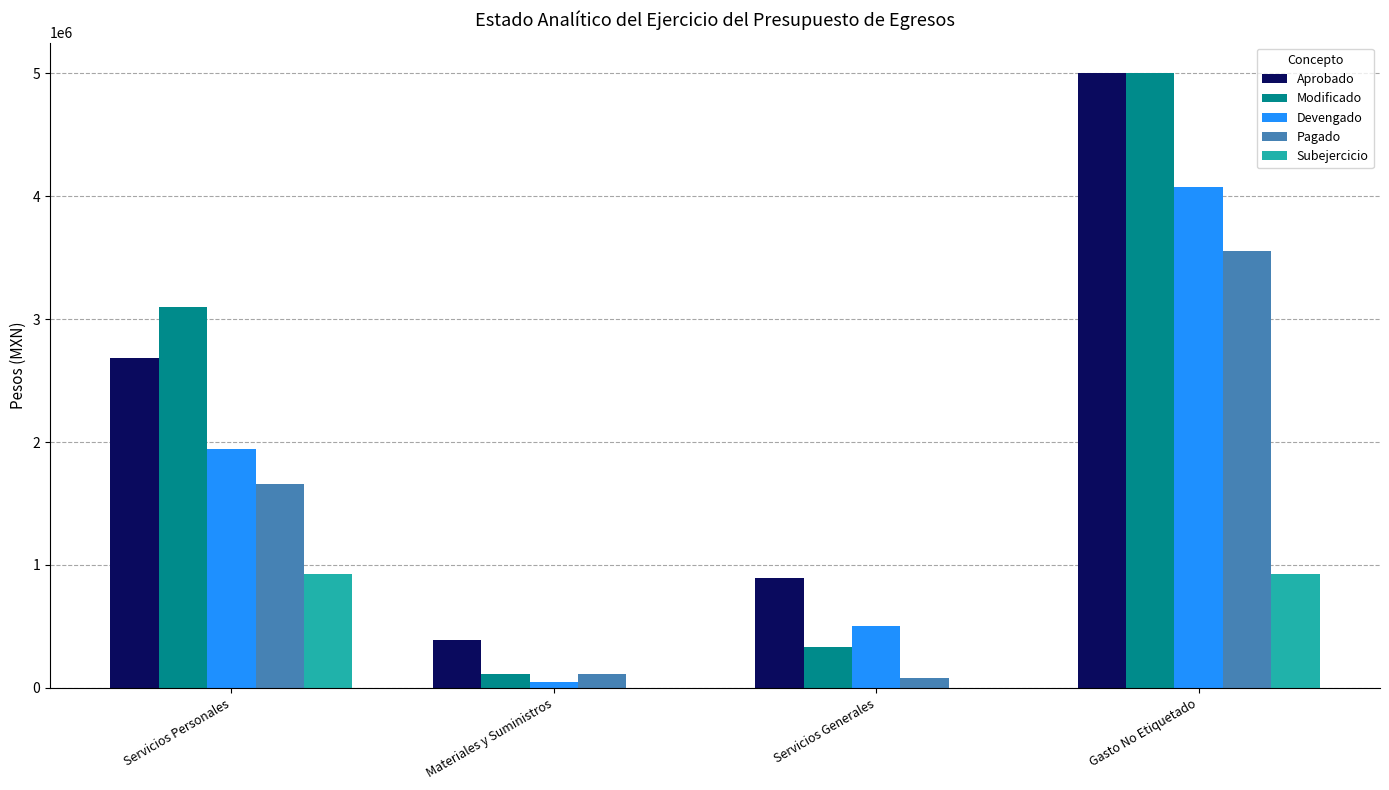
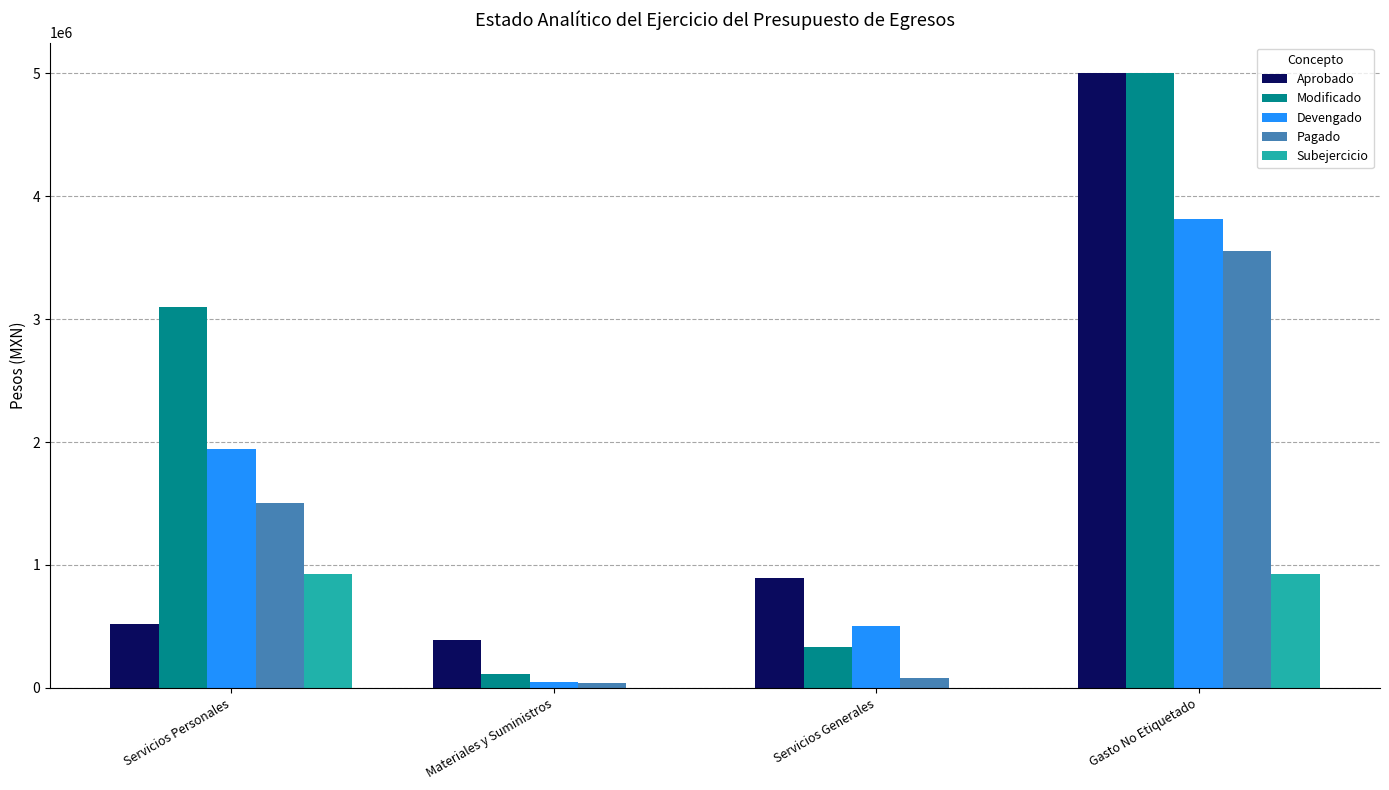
Aprobado, Servicios Personales: 2690000 -> 520000
Pagado, Servicios Personales: 1660000 -> 1500000
Pagado, Materiales y Suministros: 110000 -> 40000
Devengado, Gasto No Etiquetado: 4070000 -> 3820000
